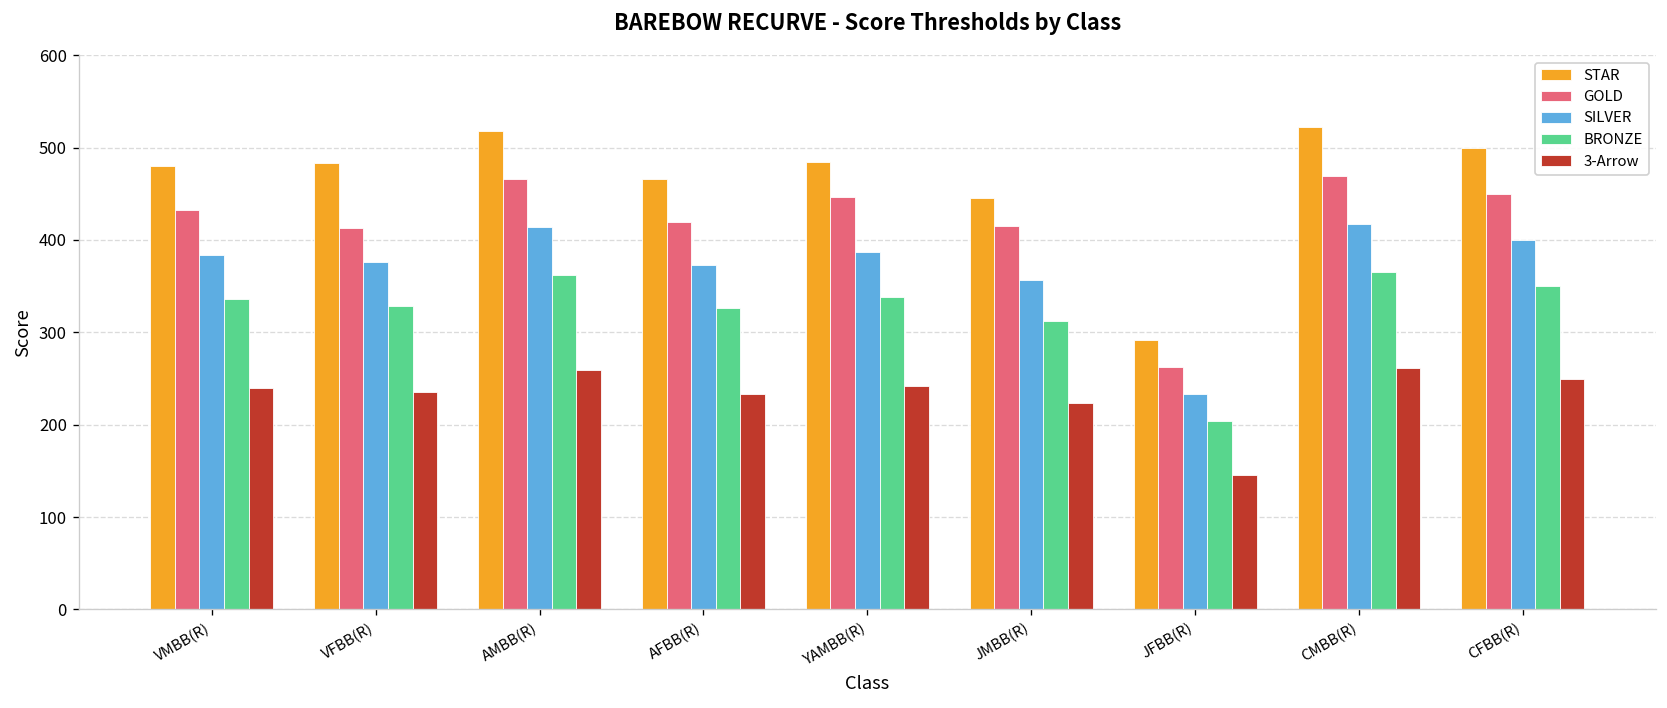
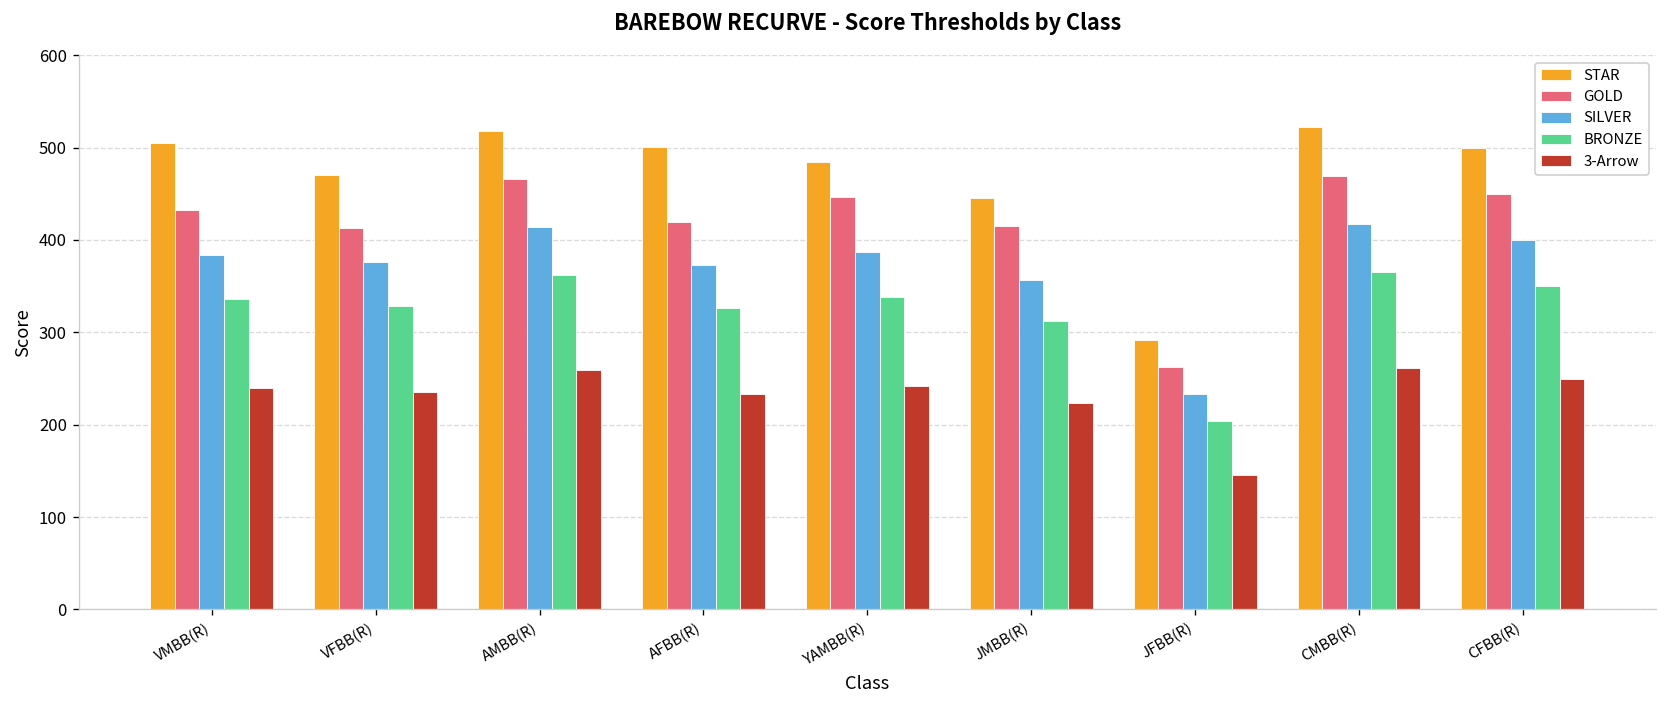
STAR, VMBB(R): 480 -> 510
STAR, VFBB(R): 480 -> 470
STAR, AFBB(R): 470 -> 500
